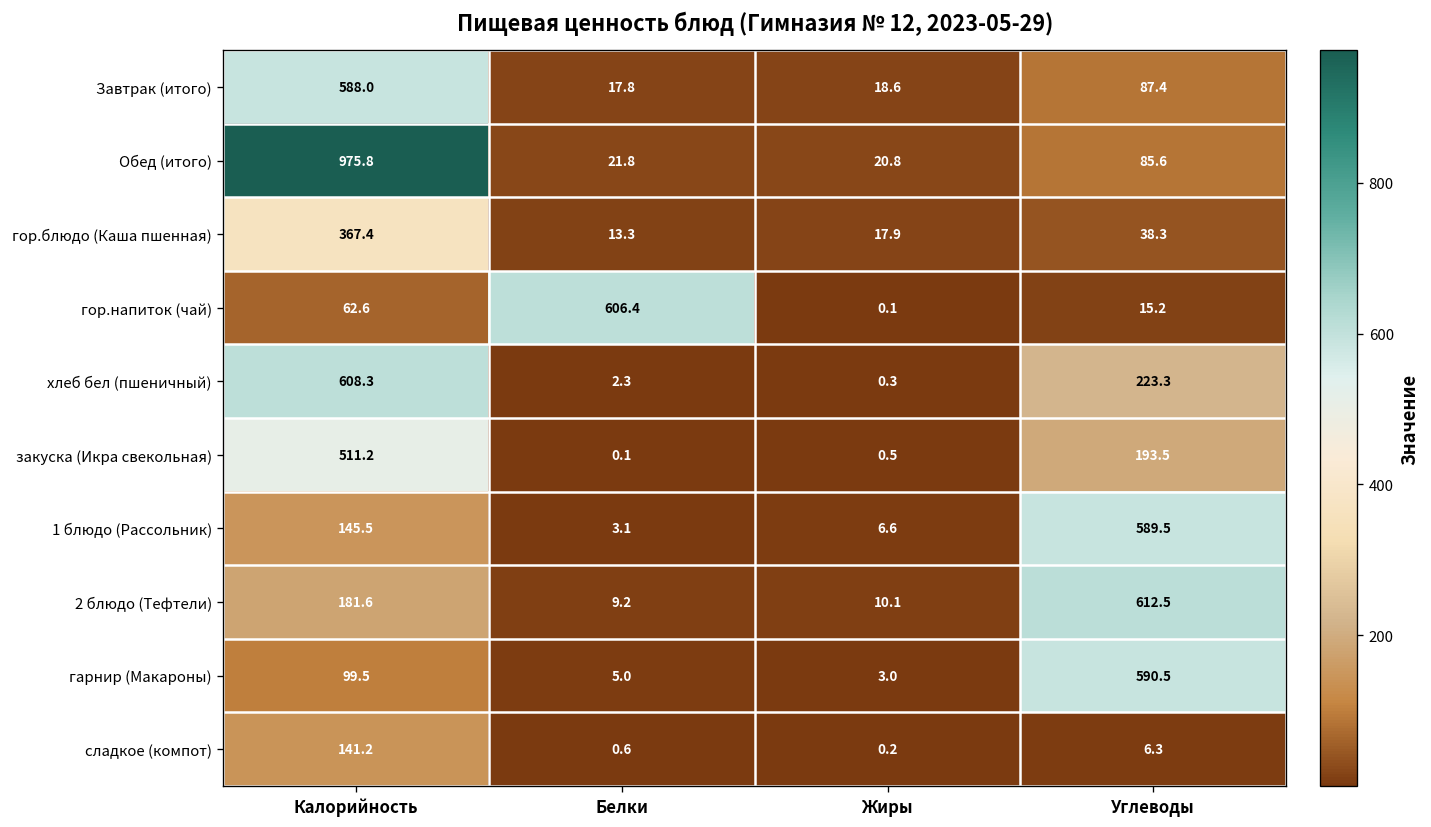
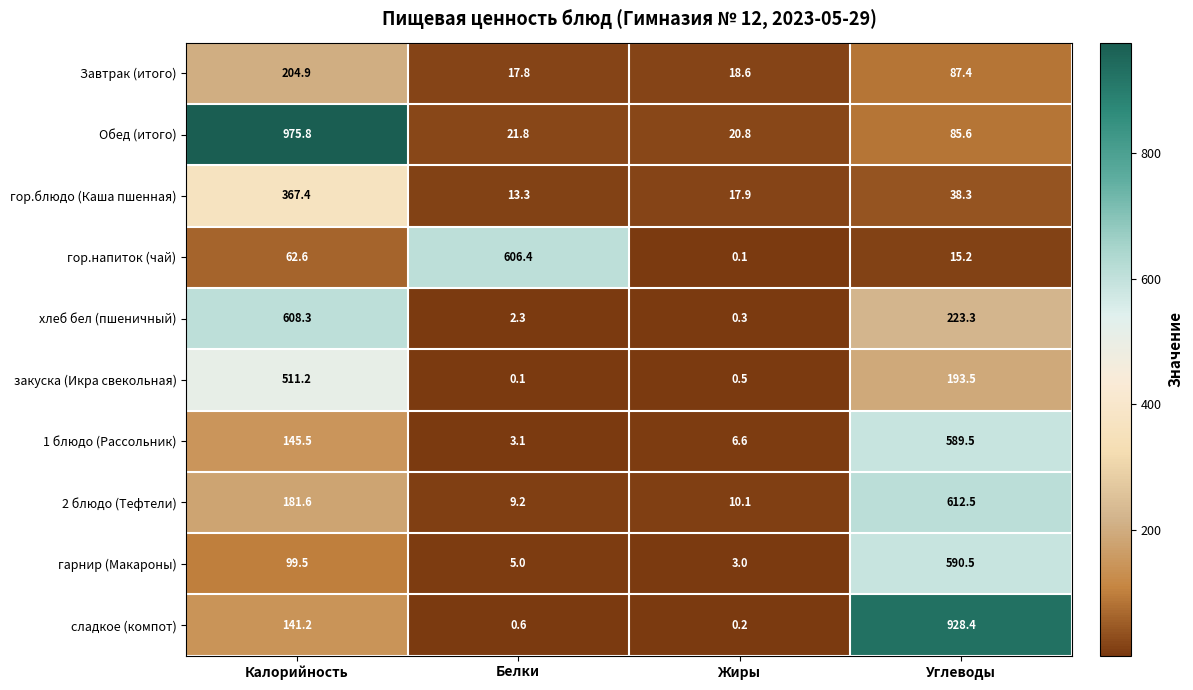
Завтрак (итого), Калорийность: 588.0 -> 204.9
сладкое (компот), Углеводы: 6.3 -> 928.4
